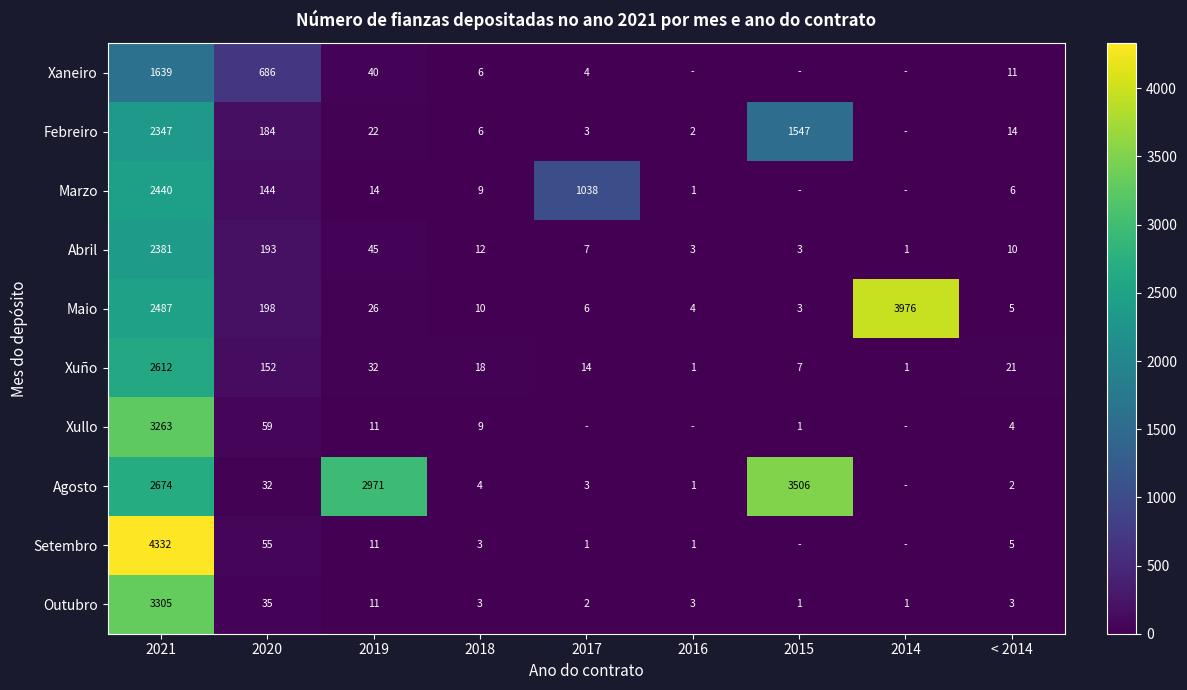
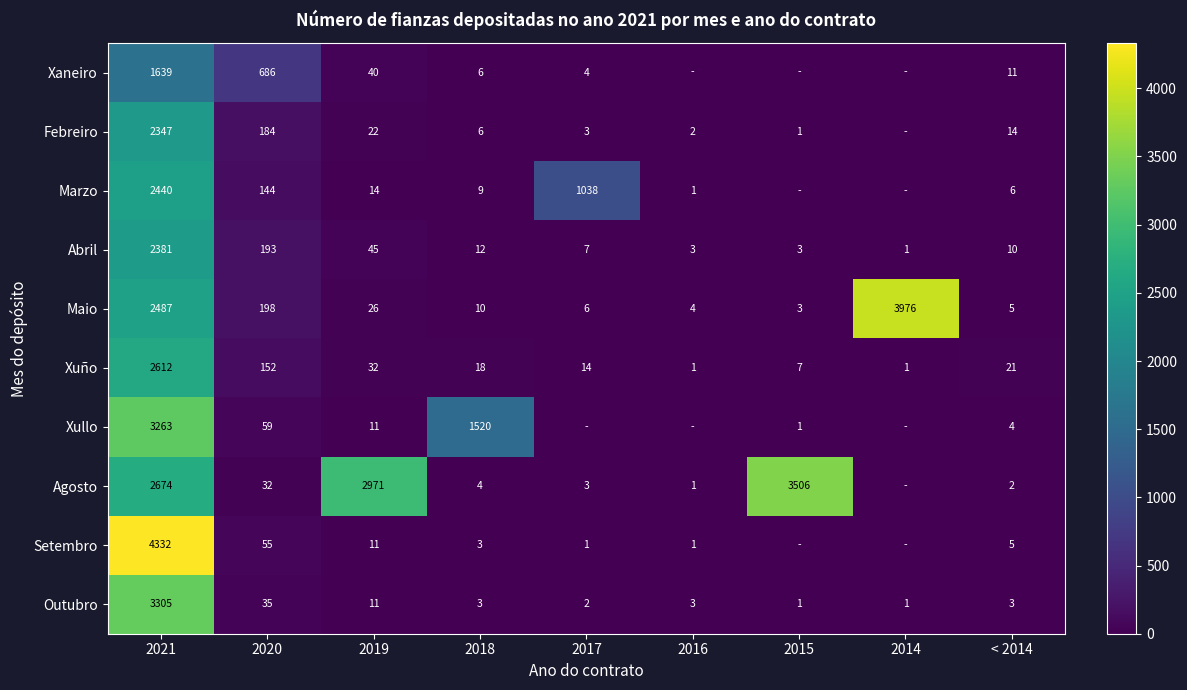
Febreiro, 2015: 1547 -> 1
Xullo, 2018: 9 -> 1520
